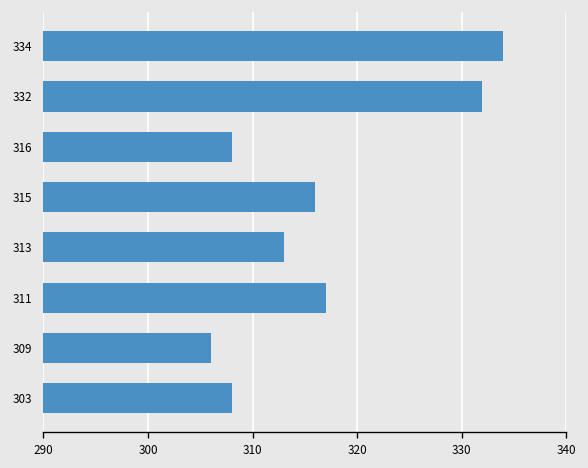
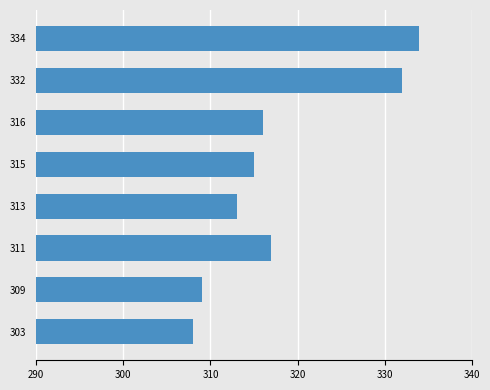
316: 308 -> 316
315: 316 -> 315
309: 306 -> 309
